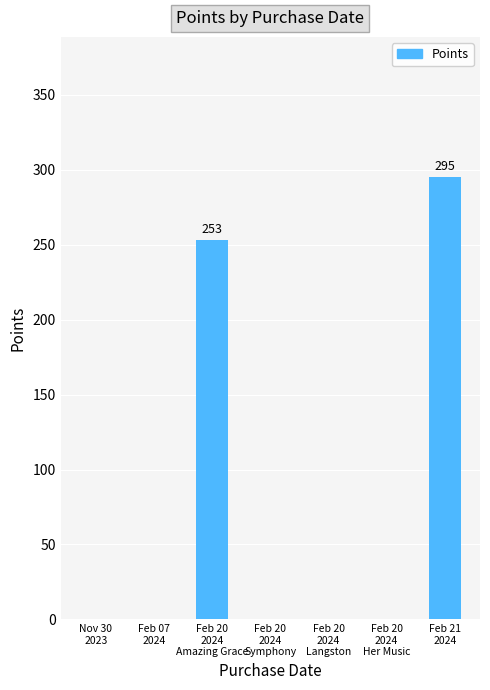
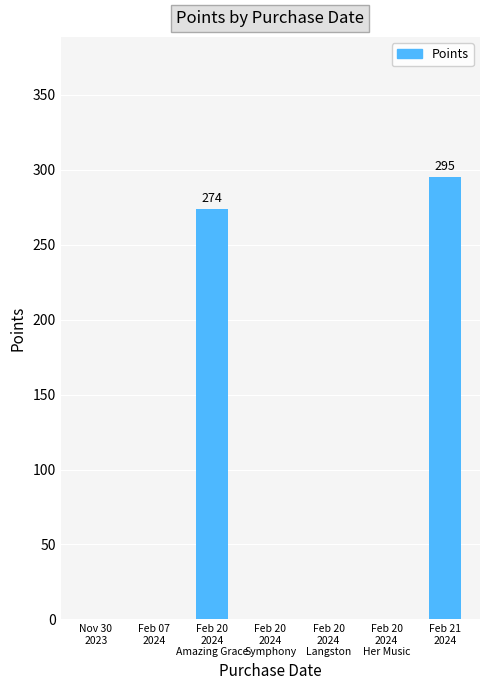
Feb 20 2024 Amazing Grace: 253 -> 274
